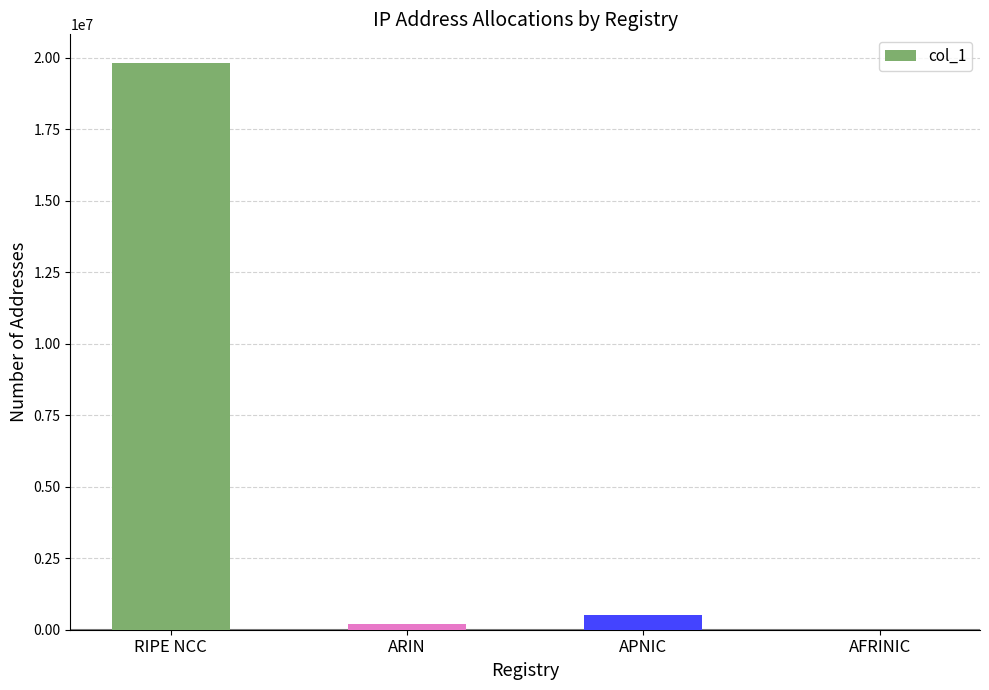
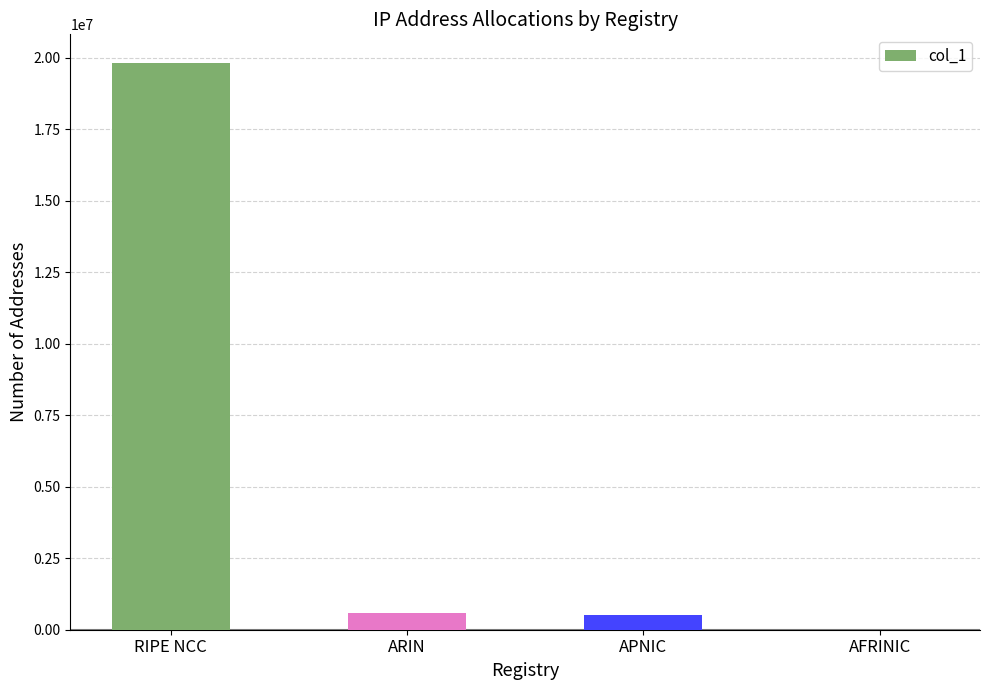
ARIN: 200000 -> 600000
